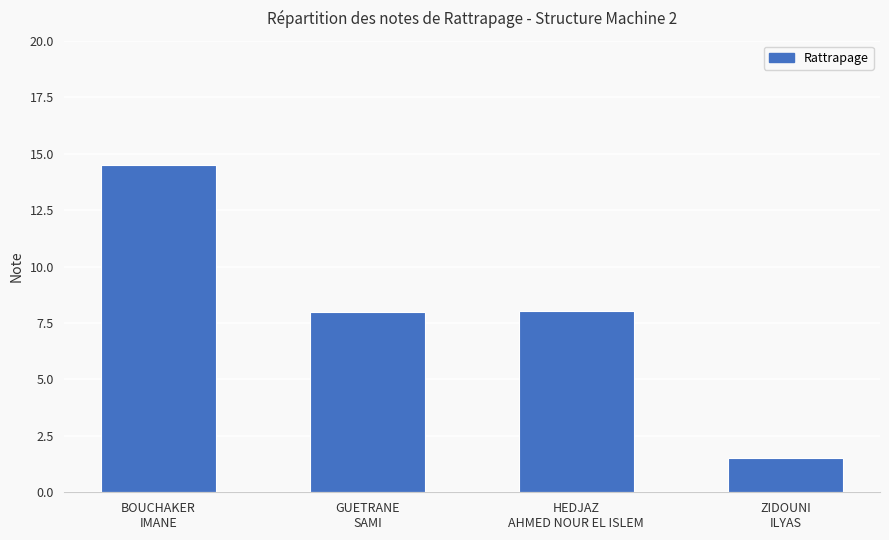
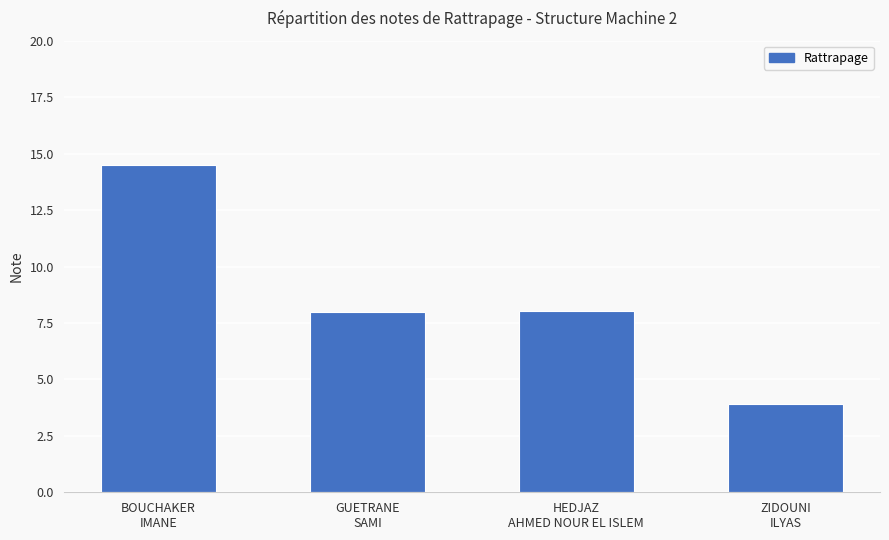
ZIDOUNI ILYAS: 1.5 -> 3.9
